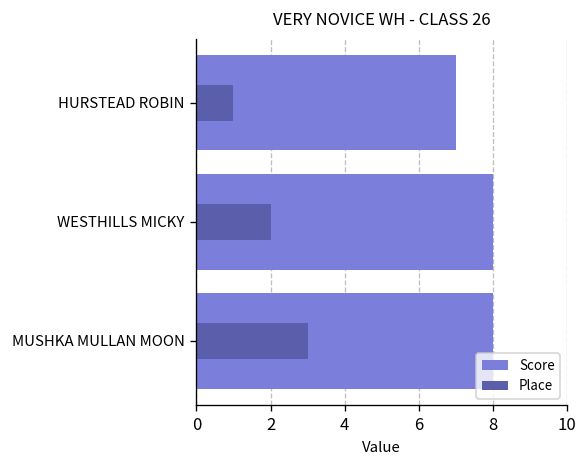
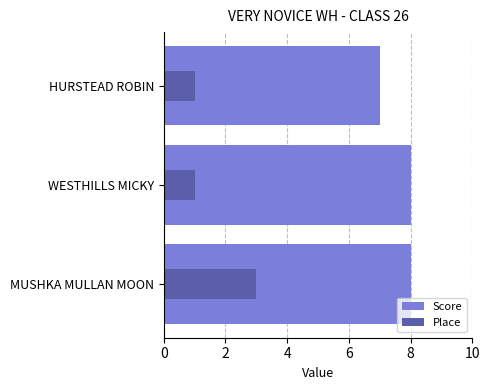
Place, WESTHILLS MICKY: 2 -> 1
